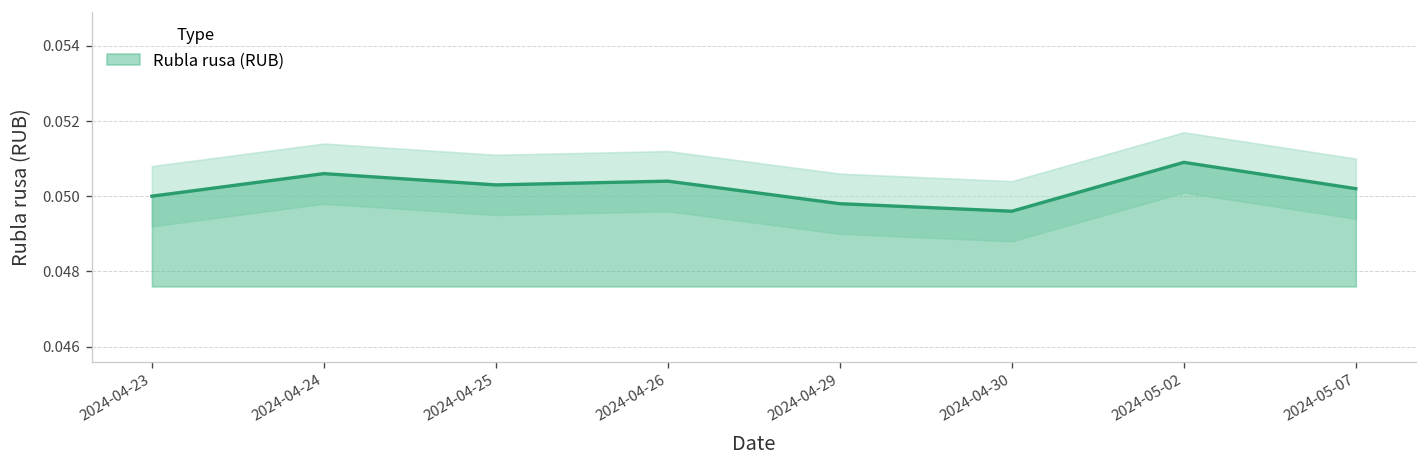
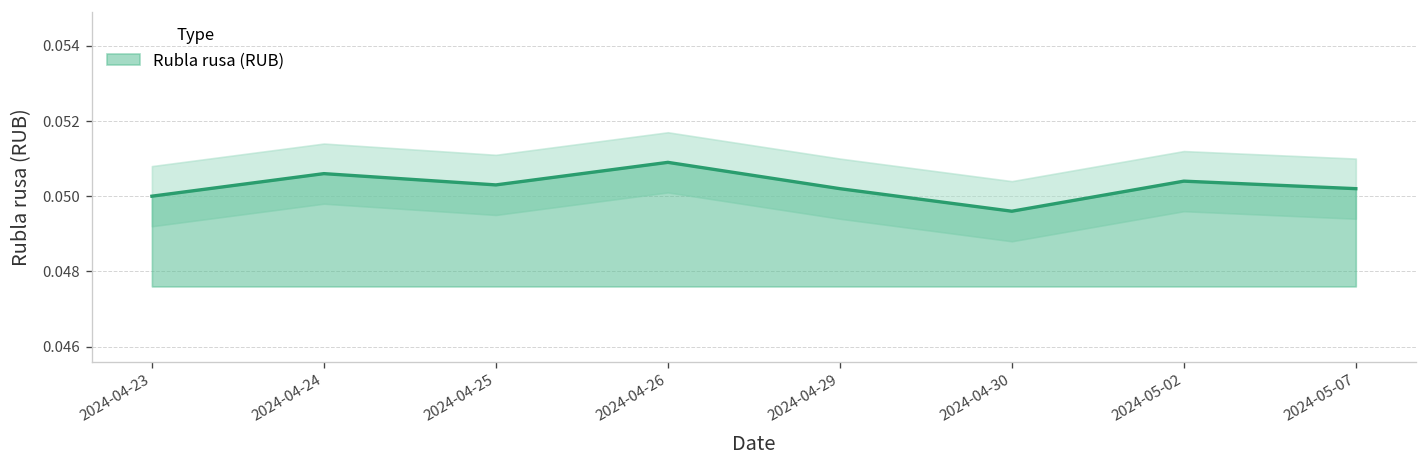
Rubla rusa (RUB), 2024-04-26: 0.0504 -> 0.0509
Rubla rusa (RUB), 2024-04-29: 0.0498 -> 0.0502
Rubla rusa (RUB), 2024-05-02: 0.0509 -> 0.0504
